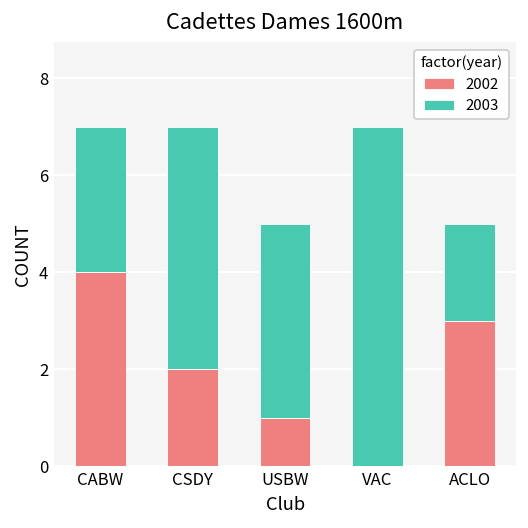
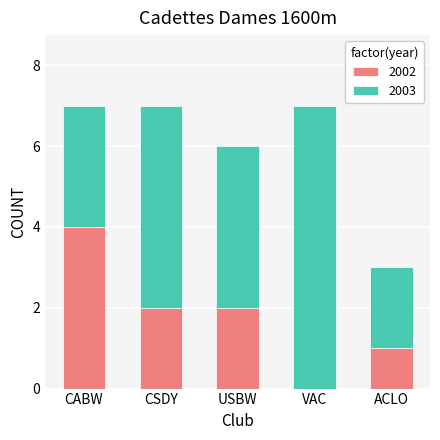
2002, USBW: 1 -> 2
2002, ACLO: 3 -> 1
